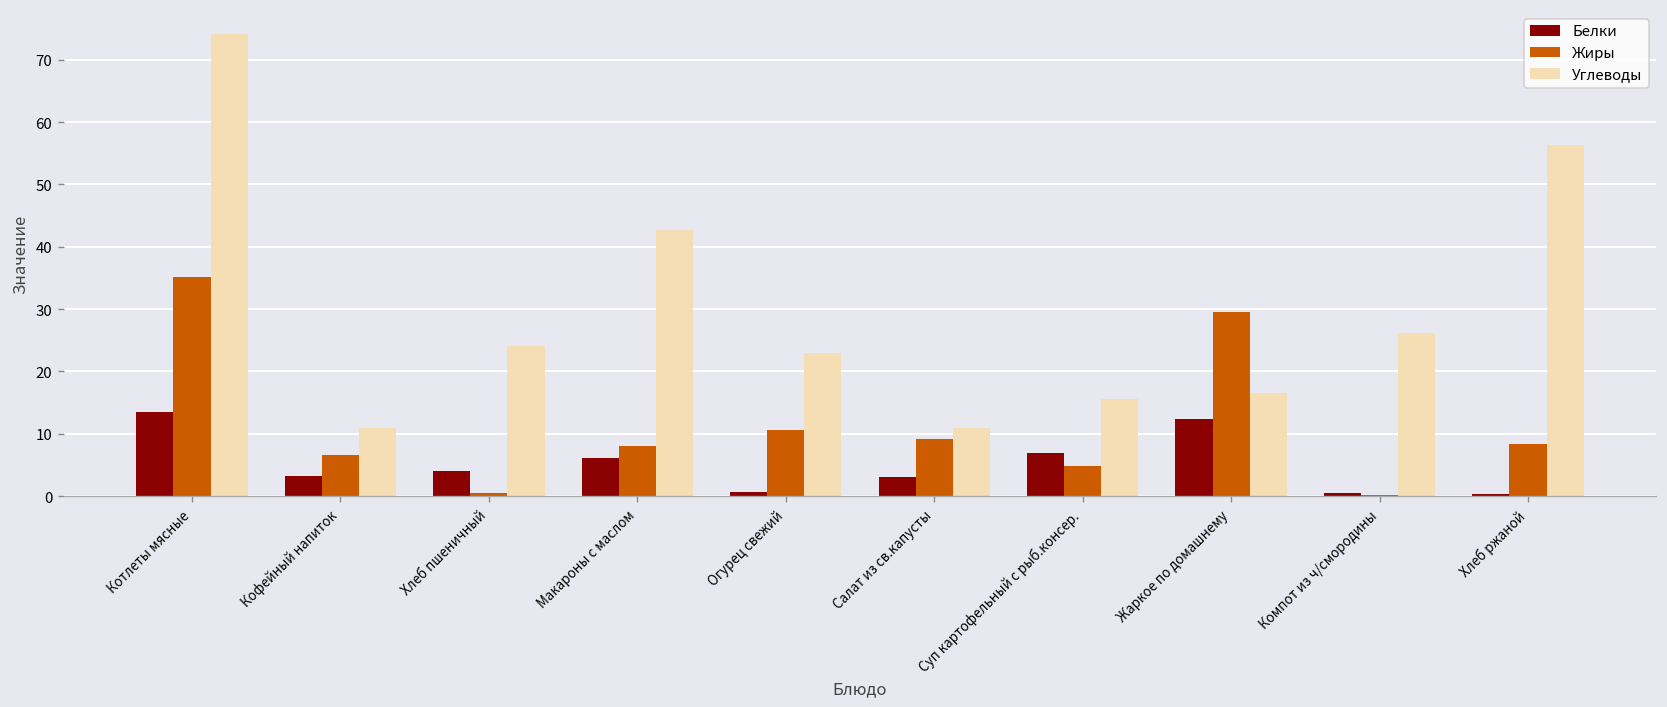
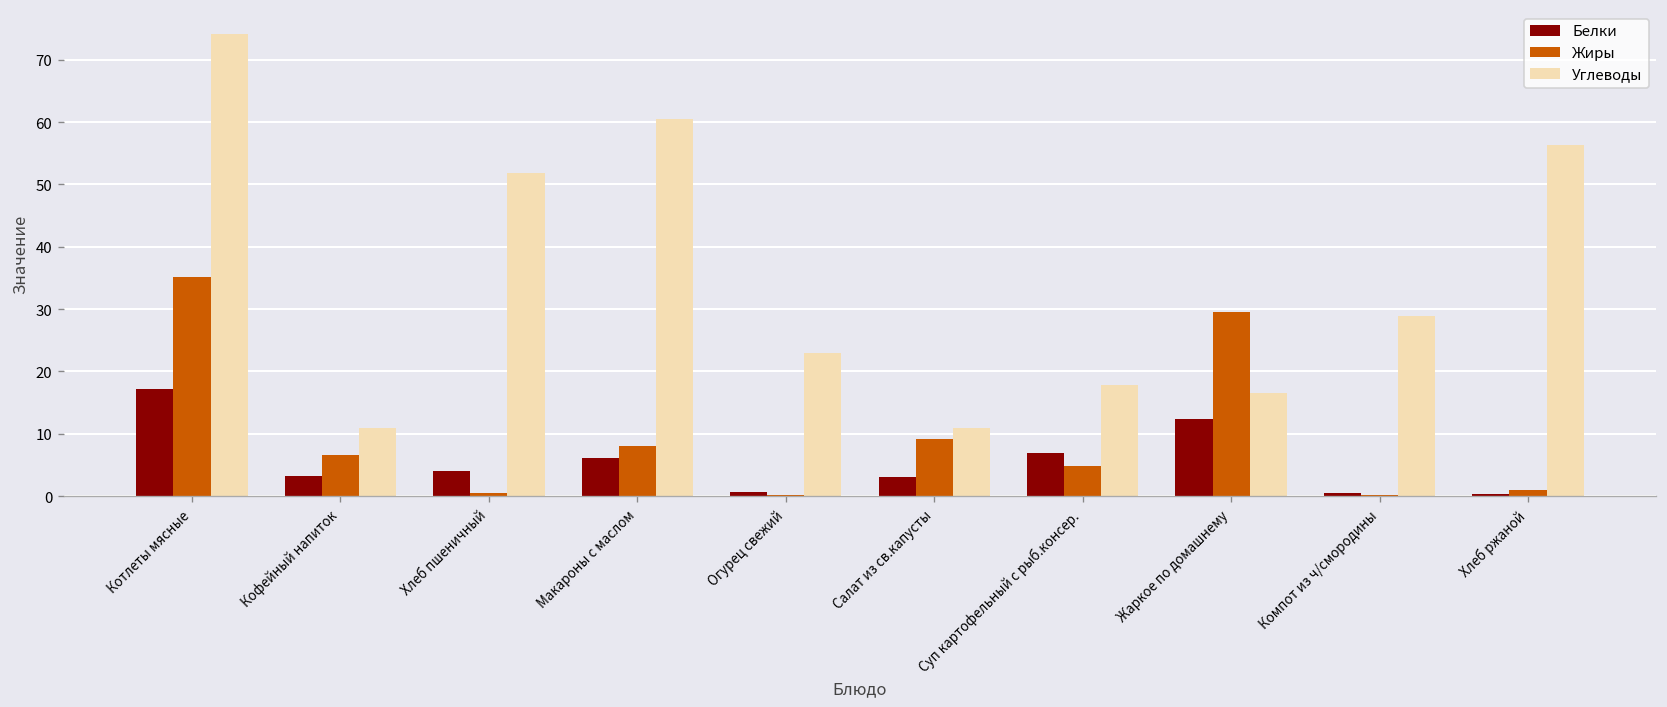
Белки, Котлеты мясные: 14 -> 17
Углеводы, Хлеб пшеничный: 24 -> 52
Углеводы, Макароны с маслом: 43 -> 61
Жиры, Огурец свежий: 11 -> 0
Углеводы, Суп картофельный с рыб.консер.: 16 -> 18
Углеводы, Компот из ч/смородины: 26 -> 29
Жиры, Хлеб ржаной: 8 -> 1
